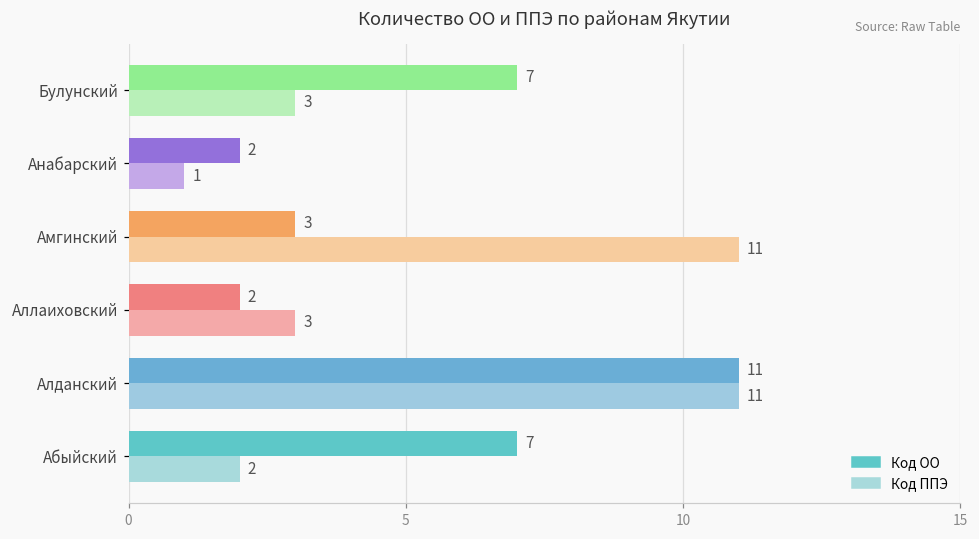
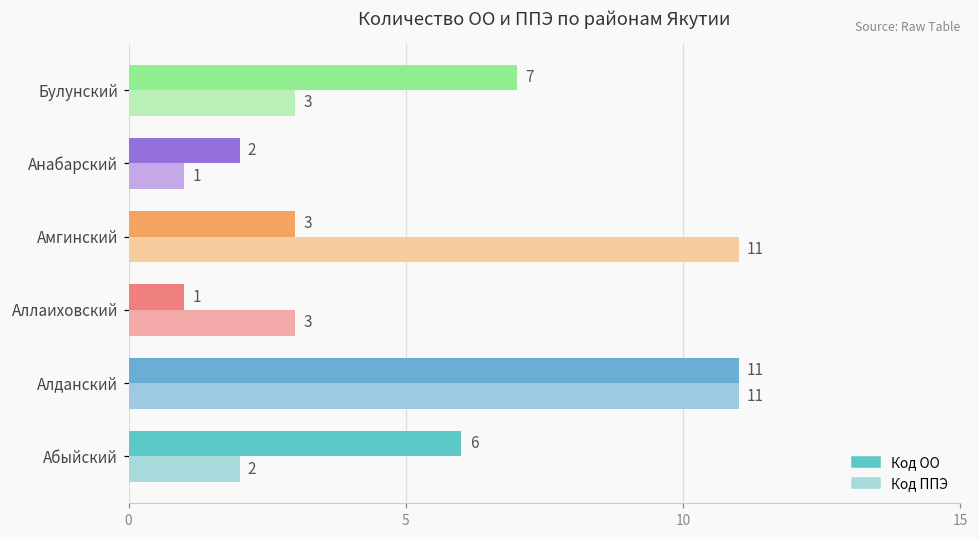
Код ОО, Аллаиховский: 2 -> 1
Код ОО, Абыйский: 7 -> 6
